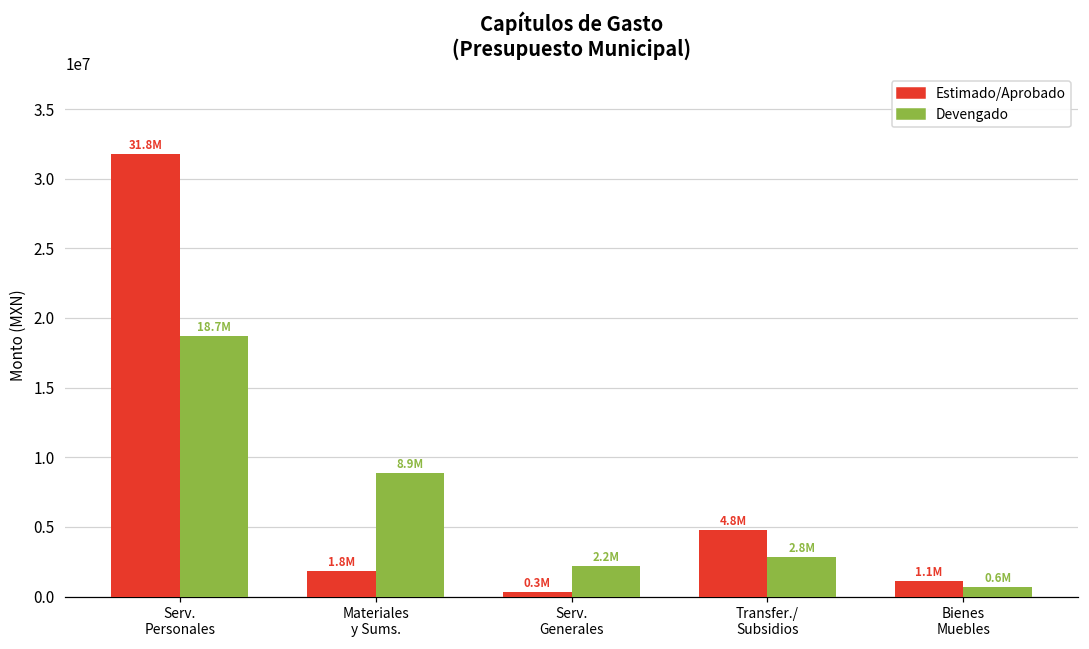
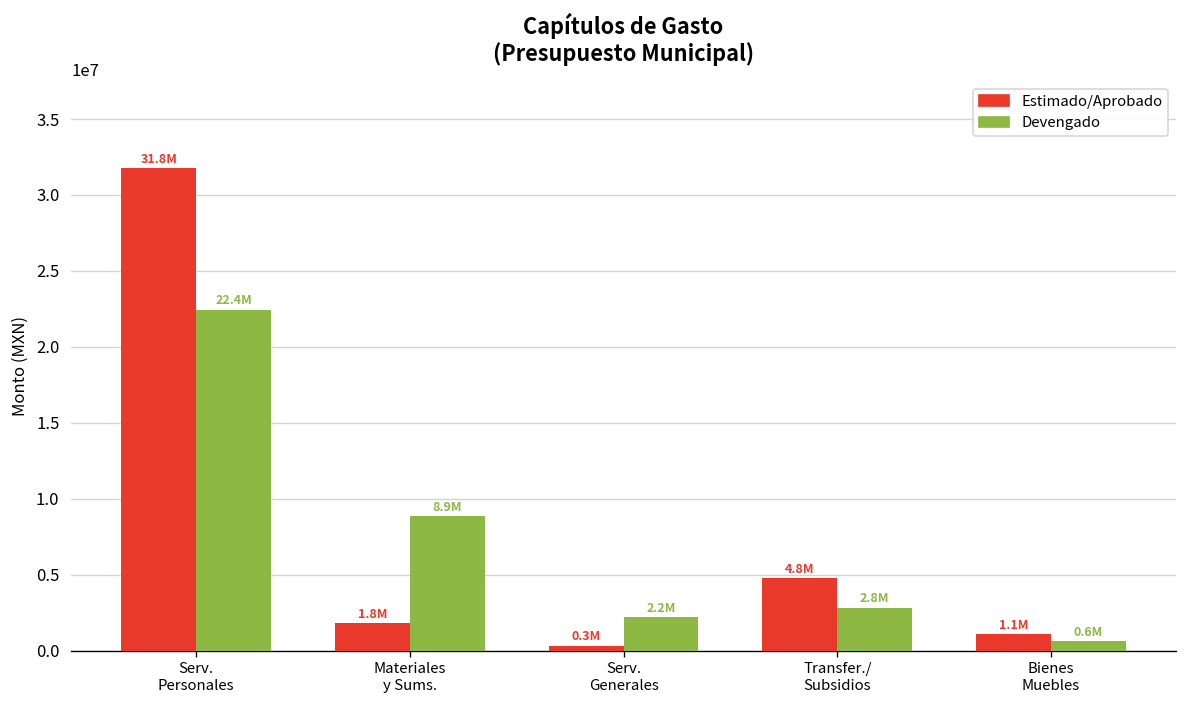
Devengado, Serv. Personales: 18.7M -> 22.4M
